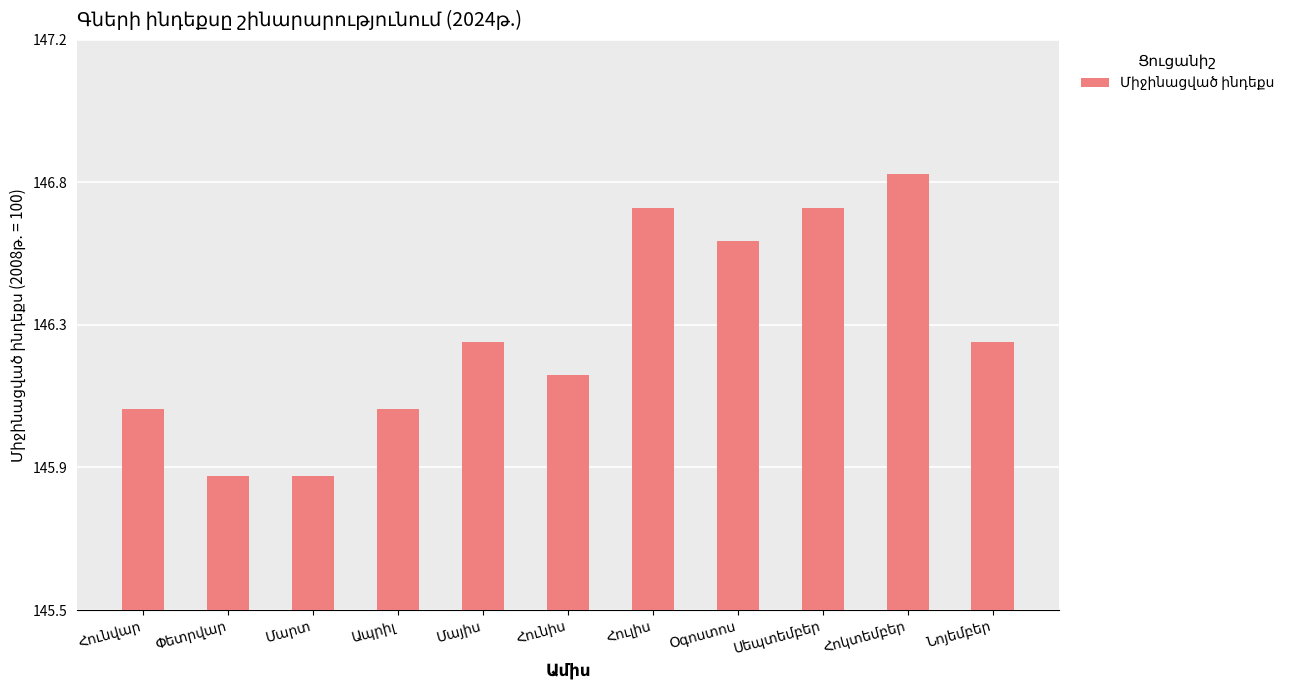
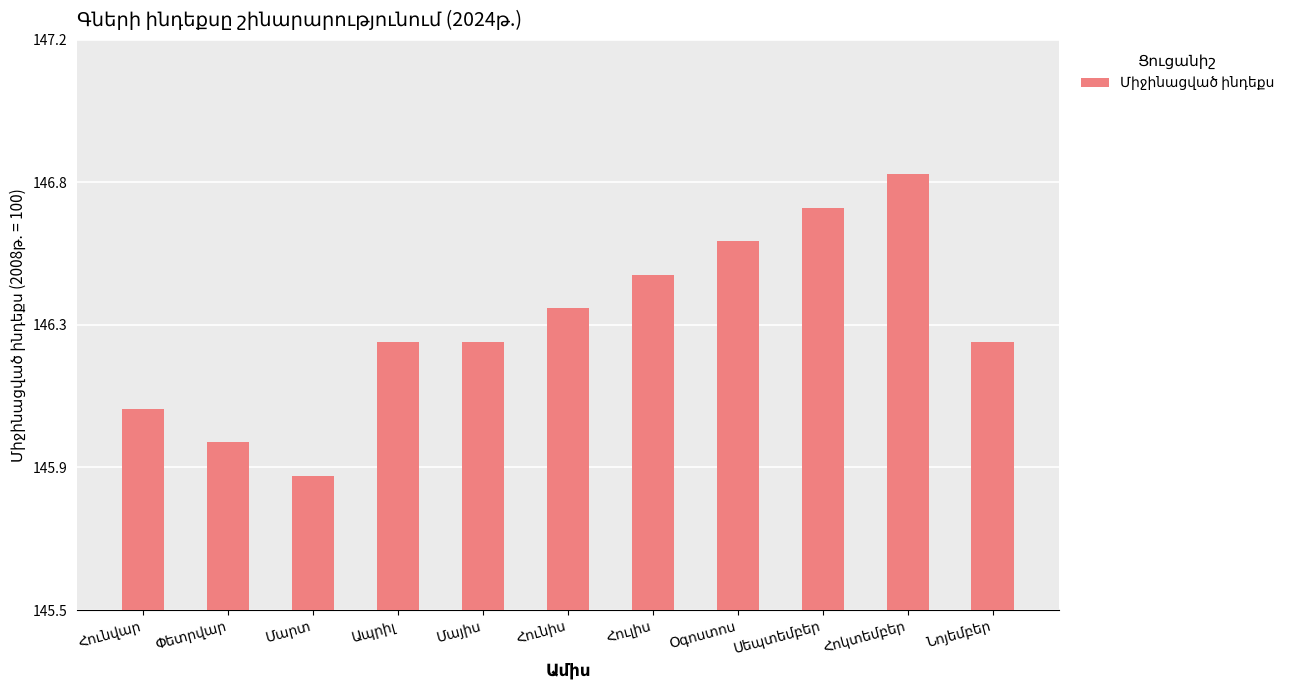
Փետրվար: 145.9 -> 146.0
Ապրիլ: 146.1 -> 146.3
Հունիս: 146.2 -> 146.4
Հուլիս: 146.7 -> 146.5
